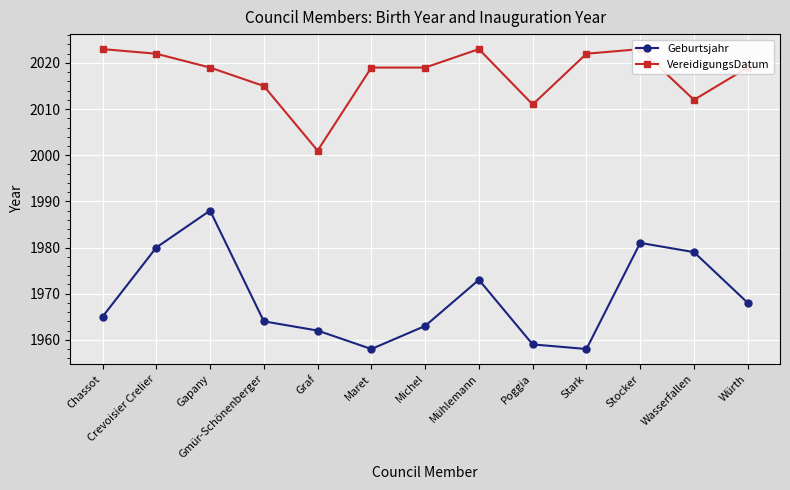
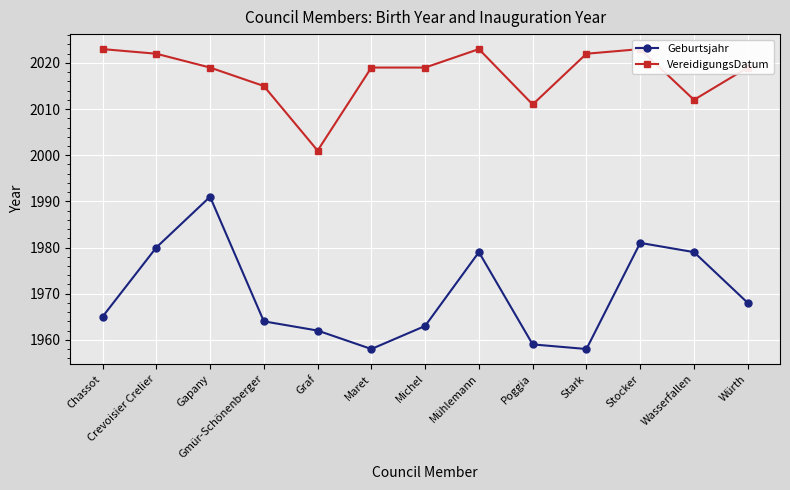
Geburtsjahr, Gapany: 1988 -> 1991
Geburtsjahr, Mühlemann: 1973 -> 1979
